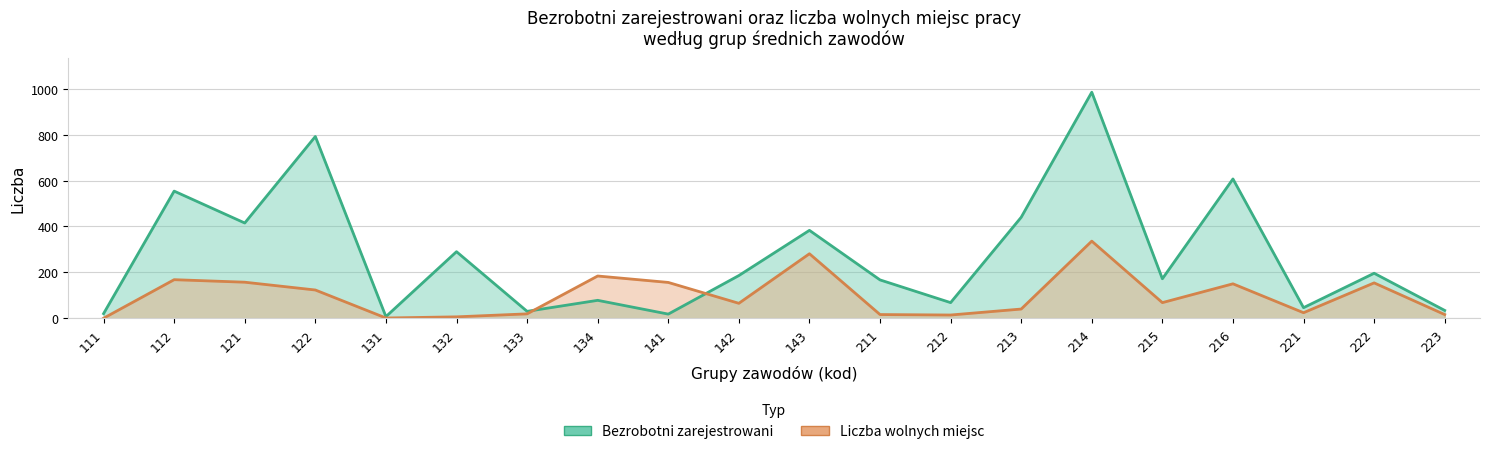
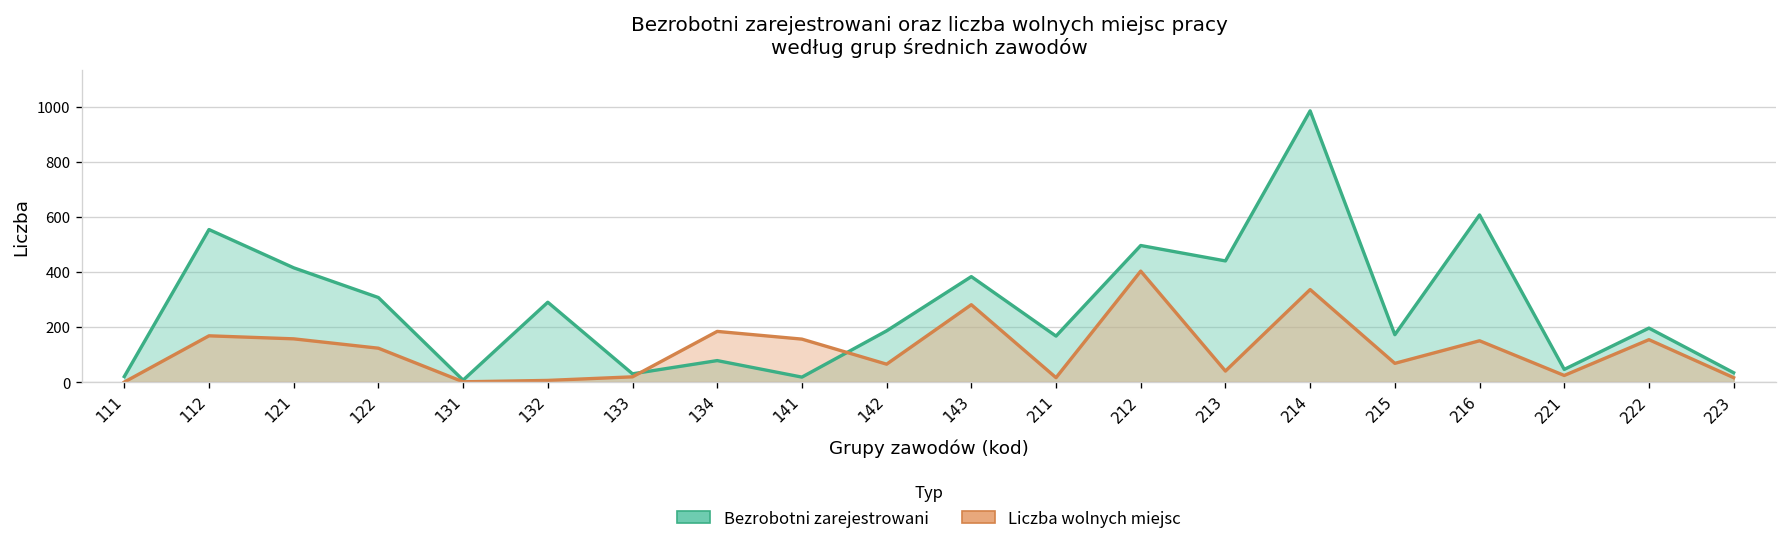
Bezrobotni zarejestrowani, 122: 790 -> 310
Bezrobotni zarejestrowani, 212: 70 -> 500
Liczba wolnych miejsc, 212: 10 -> 400
